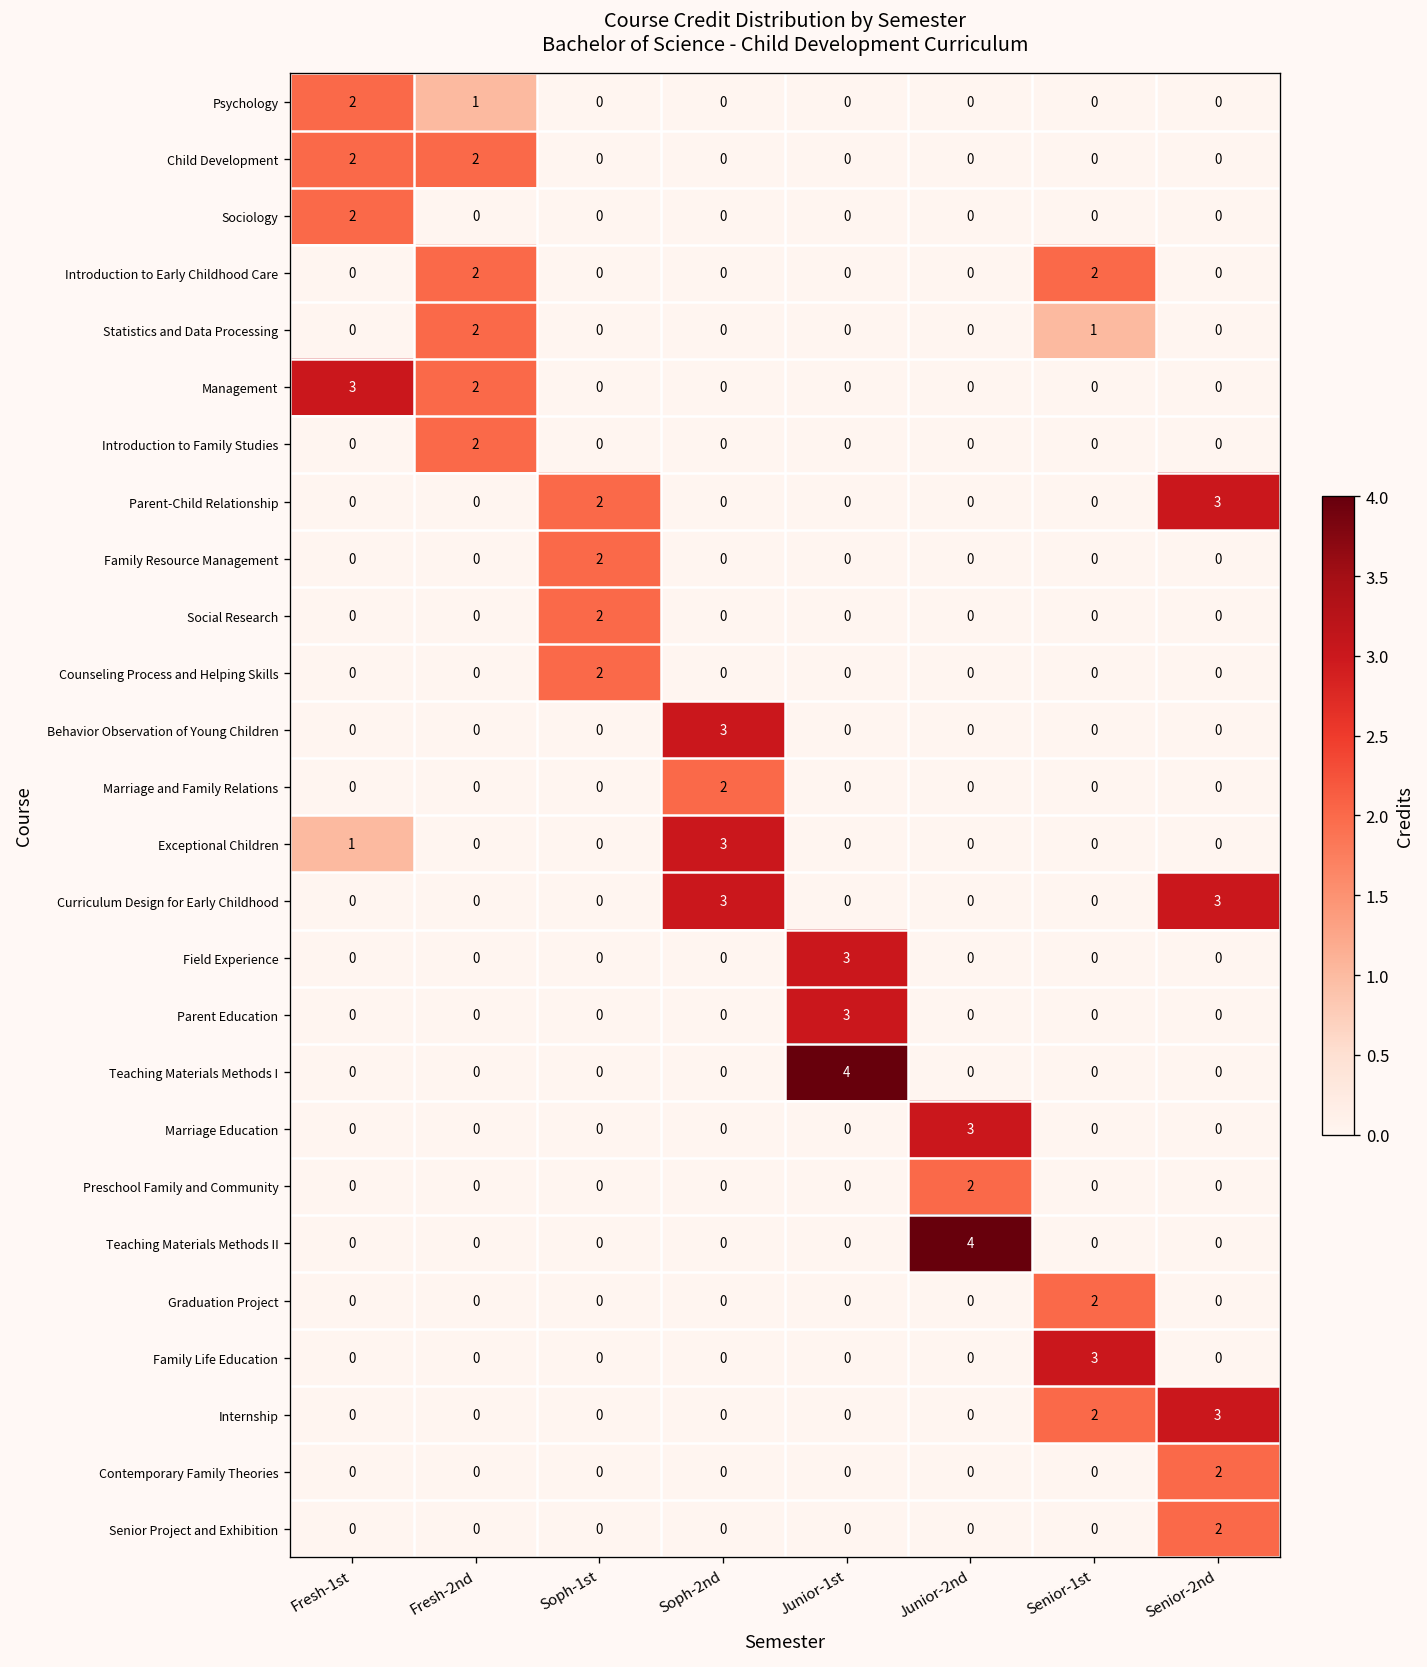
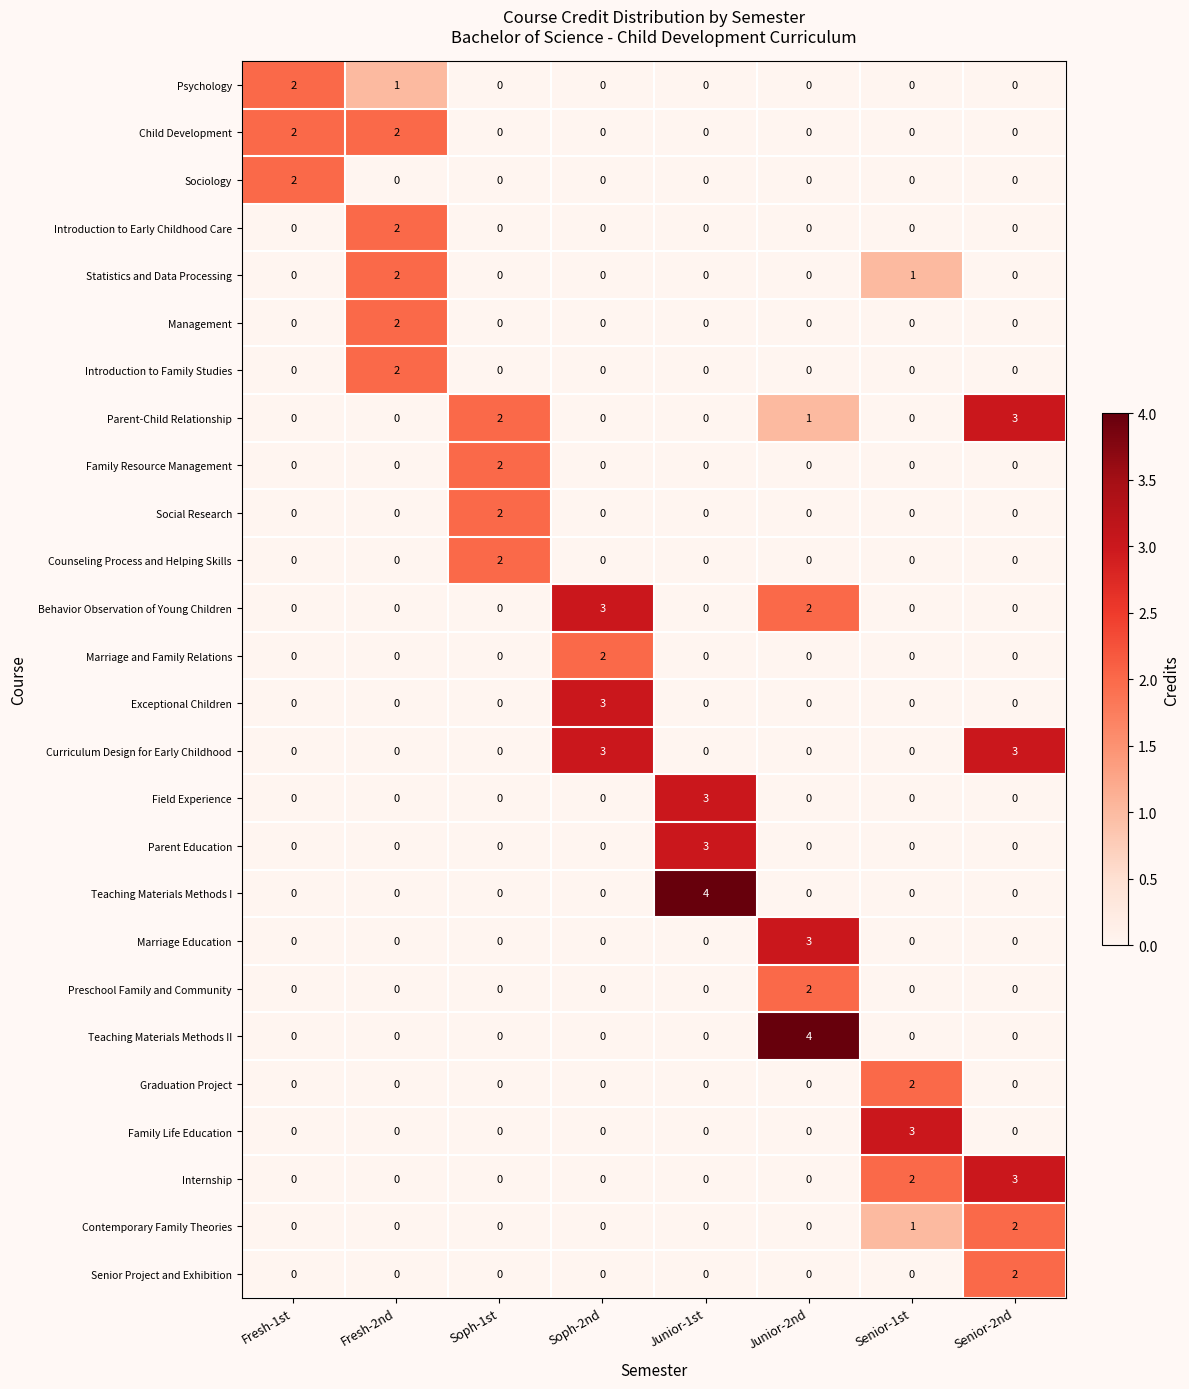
Introduction to Early Childhood Care, Senior-1st: 2 -> 0
Management, Fresh-1st: 3 -> 0
Parent-Child Relationship, Junior-2nd: 0 -> 1
Behavior Observation of Young Children, Junior-2nd: 0 -> 2
Exceptional Children, Fresh-1st: 1 -> 0
Contemporary Family Theories, Senior-1st: 0 -> 1
